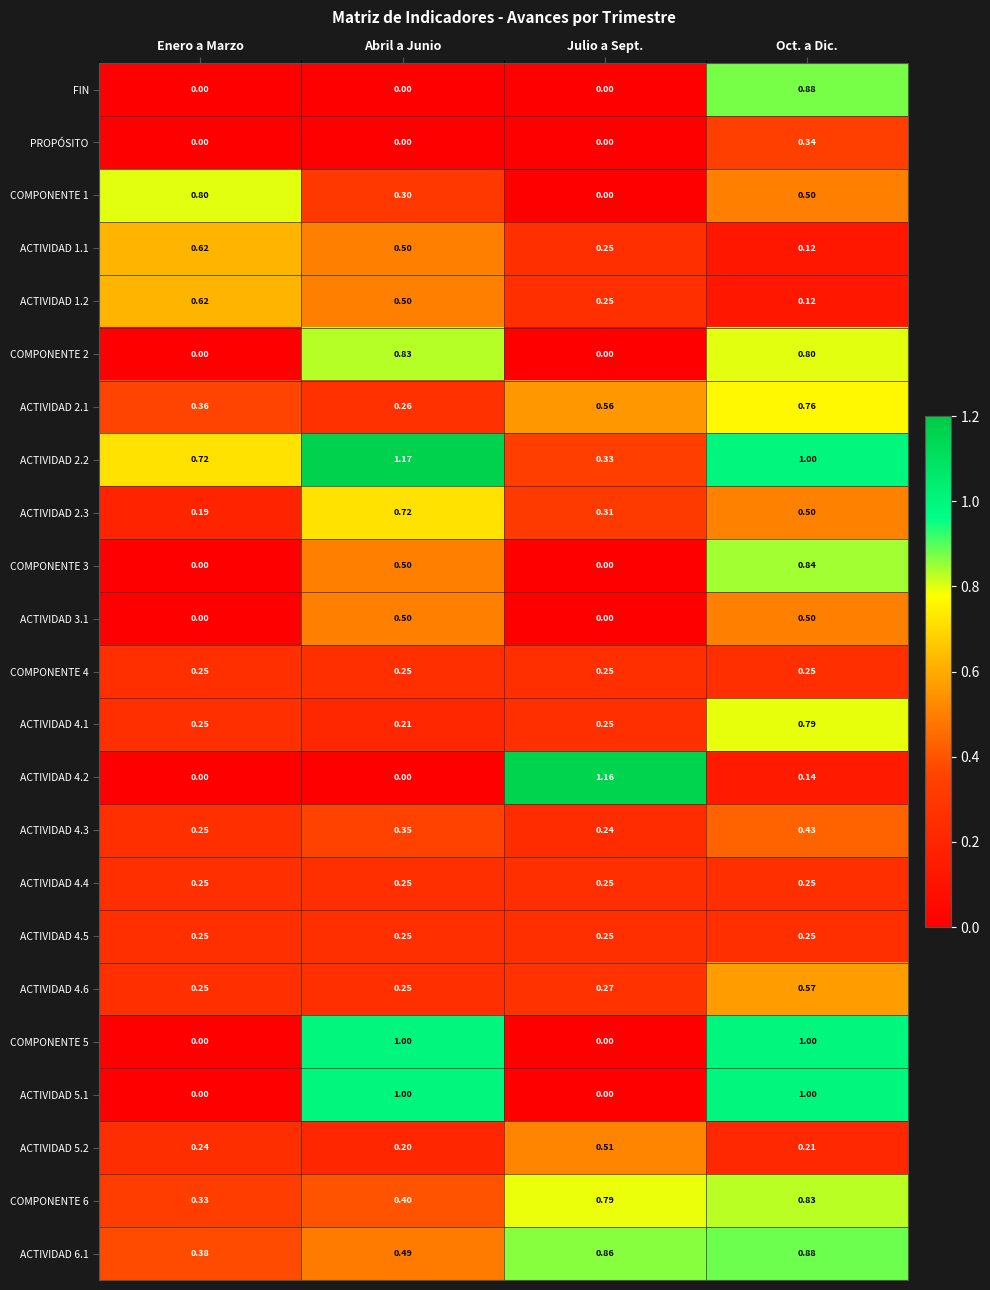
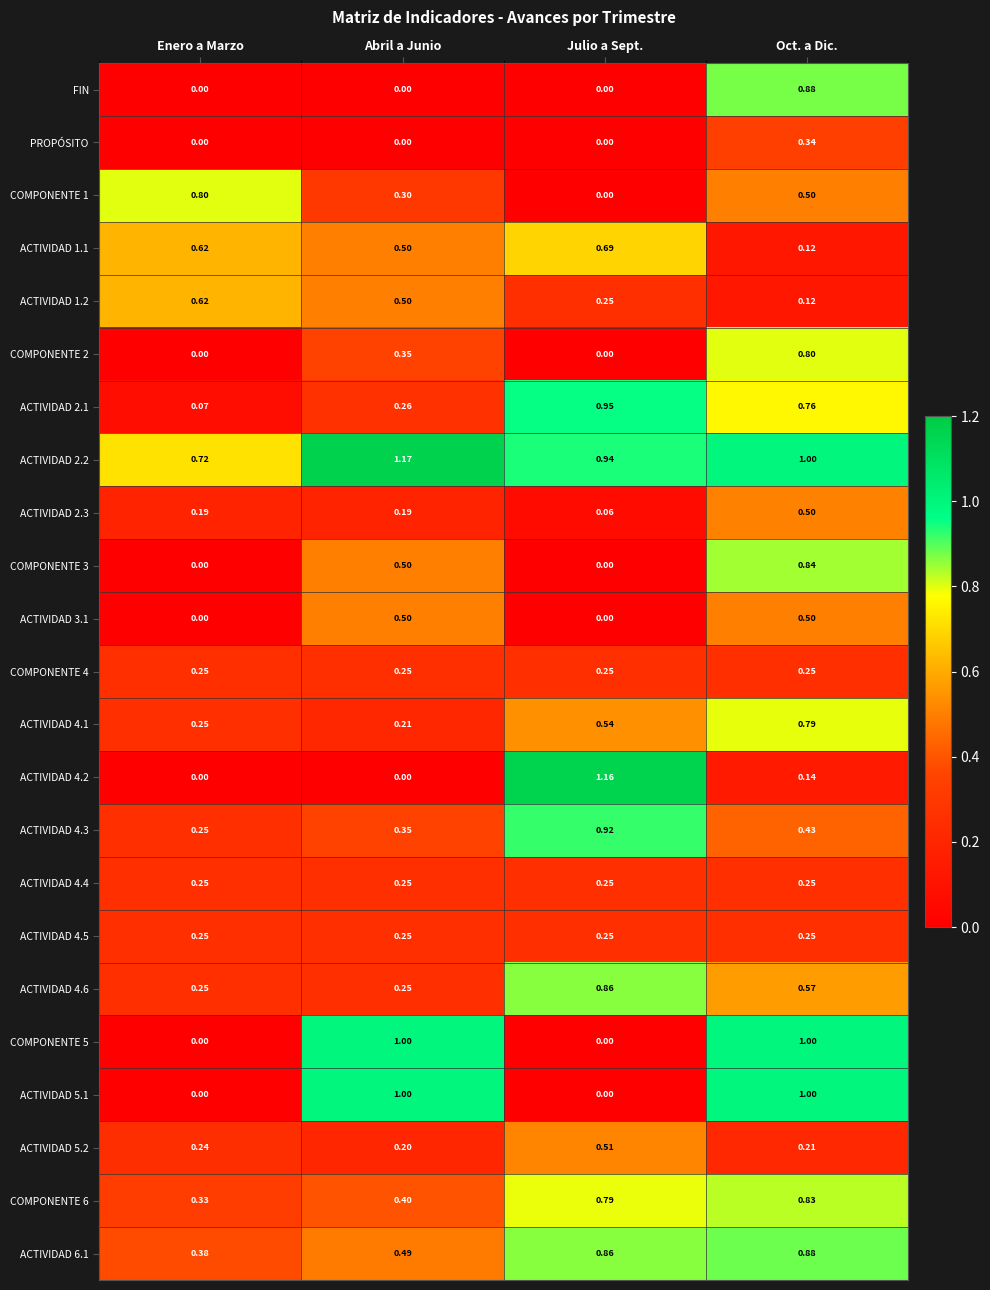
ACTIVIDAD 1.1, Julio a Sept.: 0.25 -> 0.69
COMPONENTE 2, Abril a Junio: 0.83 -> 0.35
ACTIVIDAD 2.1, Enero a Marzo: 0.36 -> 0.07
ACTIVIDAD 2.1, Julio a Sept.: 0.56 -> 0.95
ACTIVIDAD 2.2, Julio a Sept.: 0.33 -> 0.94
ACTIVIDAD 2.3, Abril a Junio: 0.72 -> 0.19
ACTIVIDAD 2.3, Julio a Sept.: 0.31 -> 0.06
ACTIVIDAD 4.1, Julio a Sept.: 0.25 -> 0.54
ACTIVIDAD 4.3, Julio a Sept.: 0.24 -> 0.92
ACTIVIDAD 4.6, Julio a Sept.: 0.27 -> 0.86
